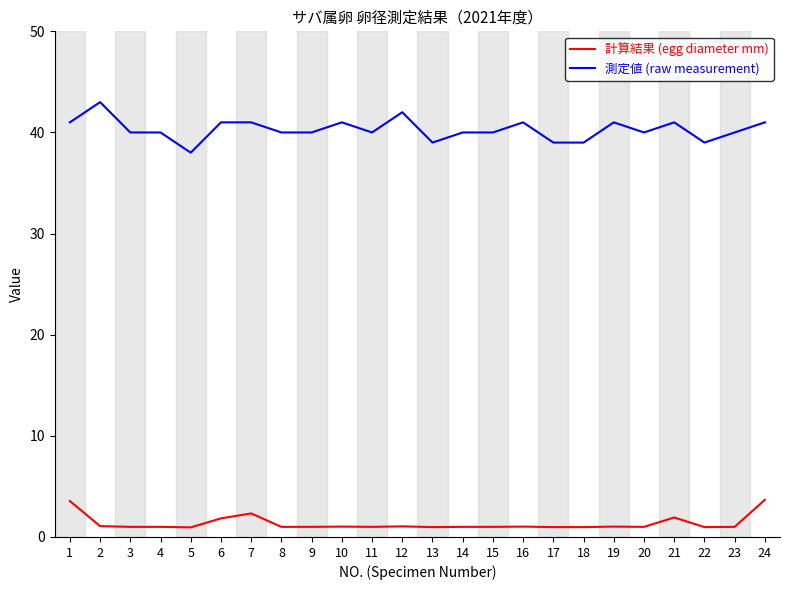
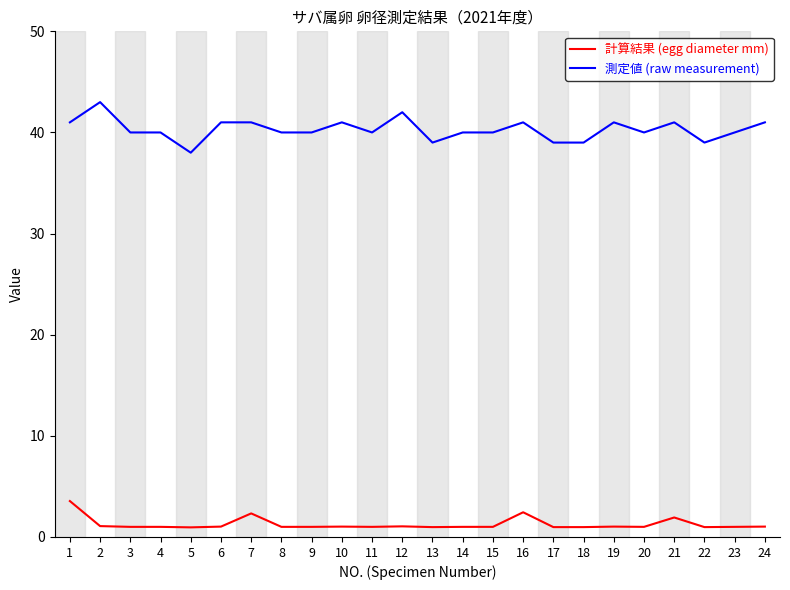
計算結果 (egg diameter mm), 6: 1.8 -> 1.0
計算結果 (egg diameter mm), 16: 1.0 -> 2.4
計算結果 (egg diameter mm), 24: 3.7 -> 1.0
